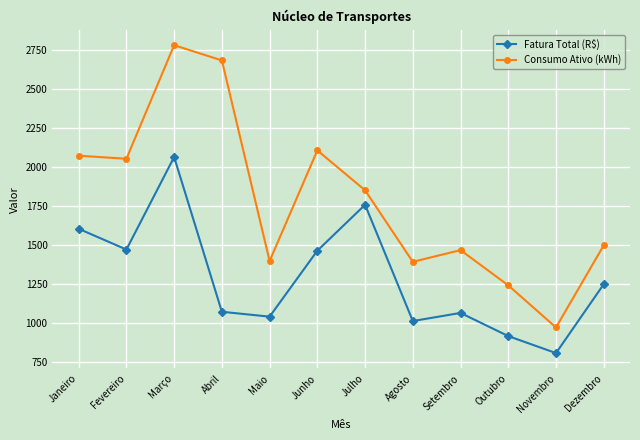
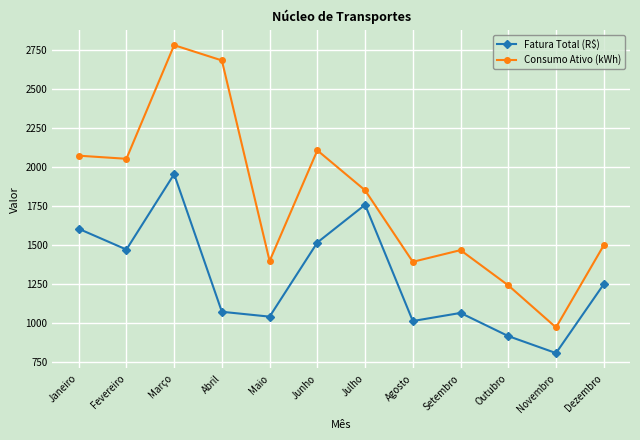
Fatura Total (R$), Março: 2070 -> 1960
Fatura Total (R$), Junho: 1470 -> 1520
